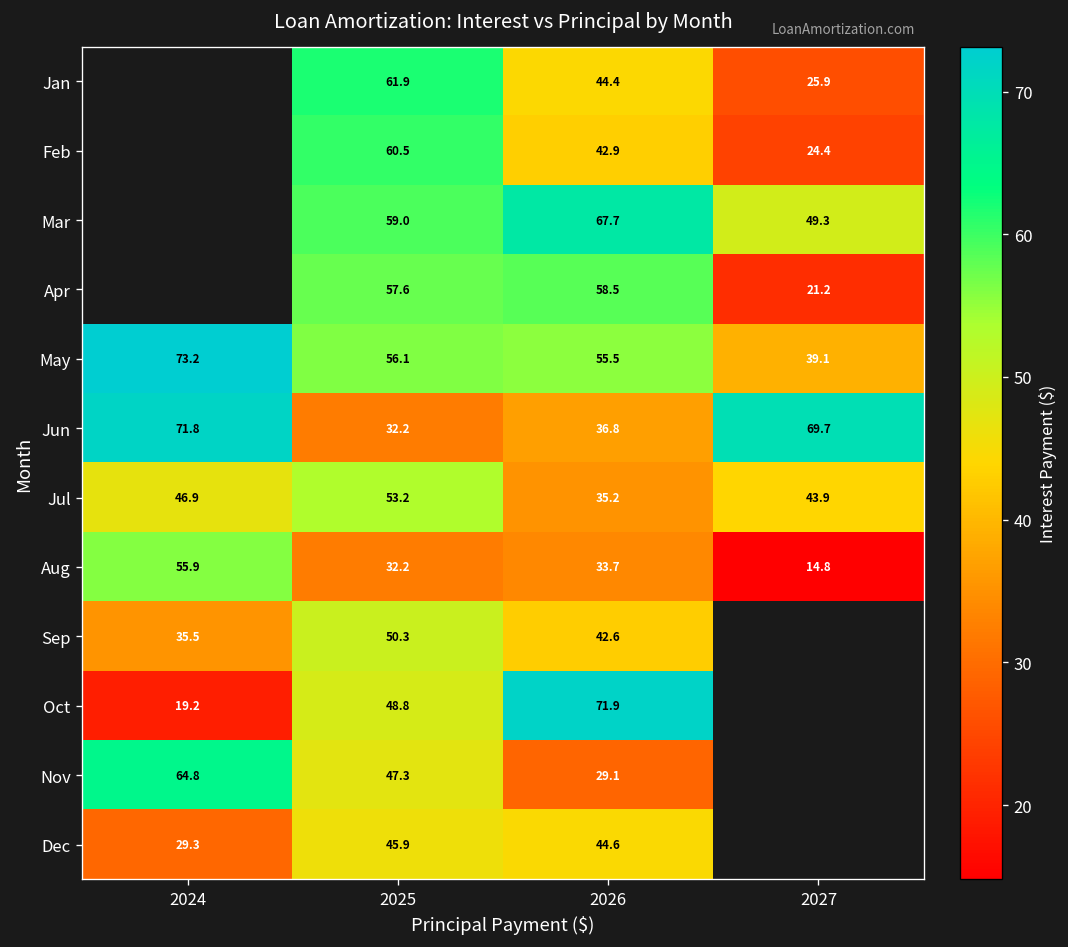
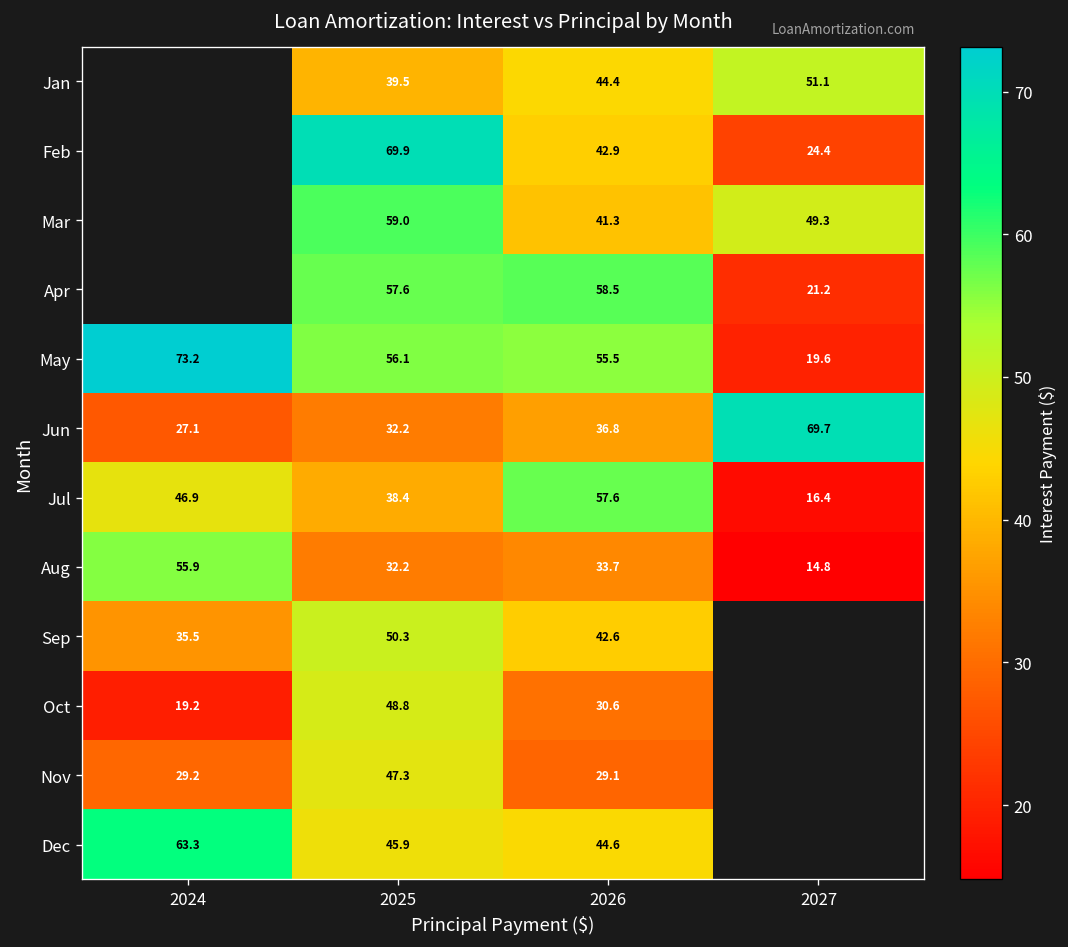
Jan, 2025: 61.9 -> 39.5
Jan, 2027: 25.9 -> 51.1
Feb, 2025: 60.5 -> 69.9
Mar, 2026: 67.7 -> 41.3
May, 2027: 39.1 -> 19.6
Jun, 2024: 71.8 -> 27.1
Jul, 2025: 53.2 -> 38.4
Jul, 2026: 35.2 -> 57.6
Jul, 2027: 43.9 -> 16.4
Oct, 2026: 71.9 -> 30.6
Nov, 2024: 64.8 -> 29.2
Dec, 2024: 29.3 -> 63.3
